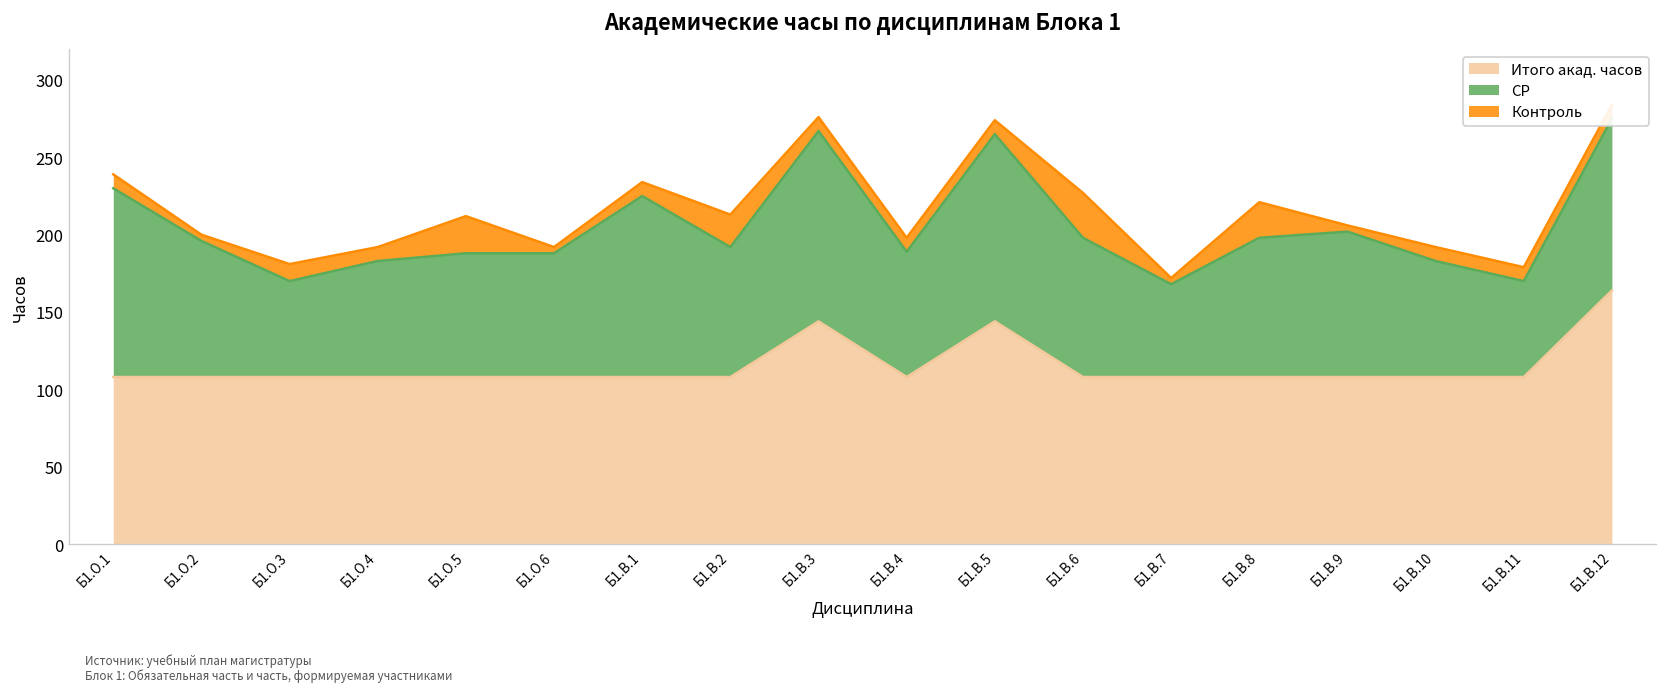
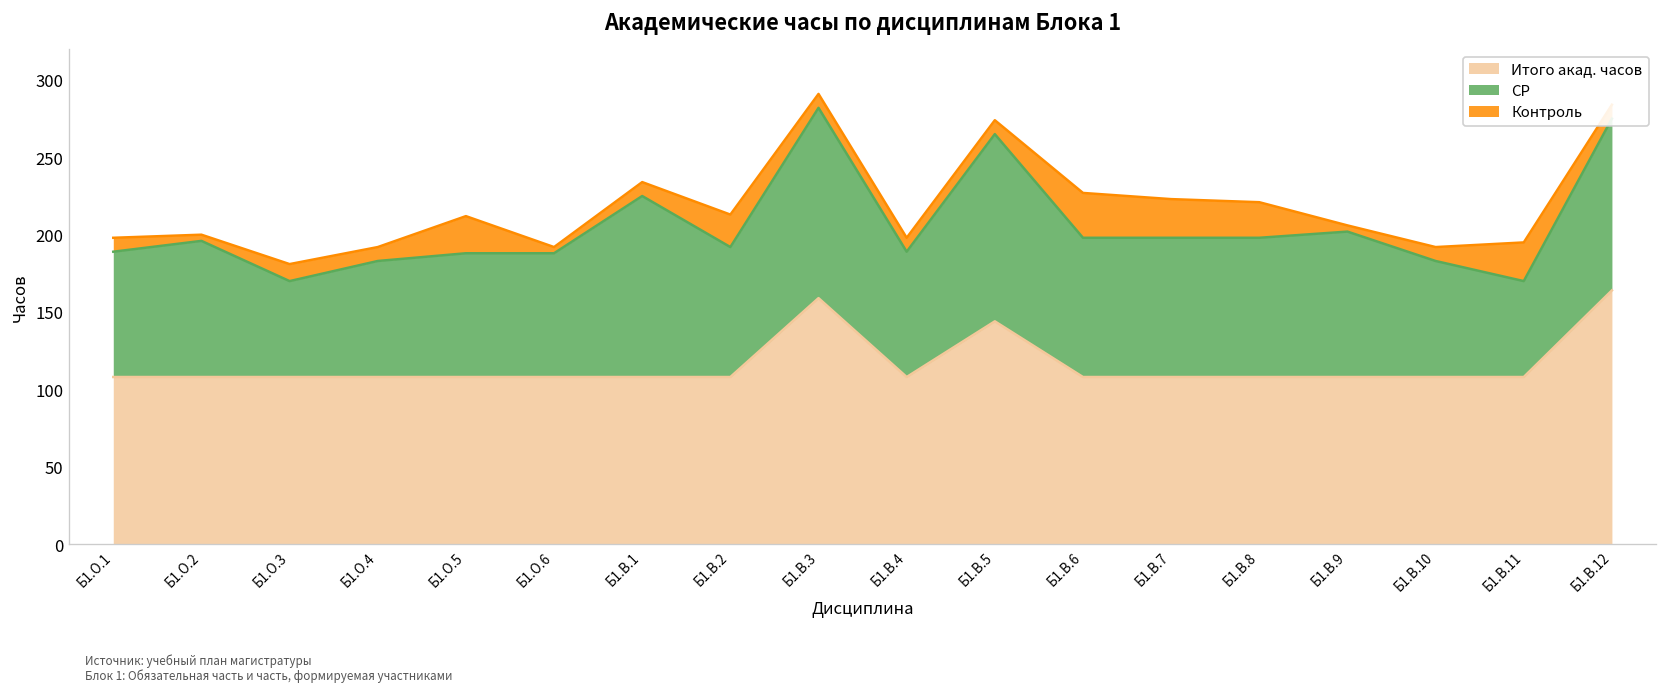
СР, Б1.О.1: 122 -> 81
Итого акад. часов, Б1.В.3: 144 -> 159
СР, Б1.В.7: 60 -> 90
Контроль, Б1.В.7: 4 -> 25
Контроль, Б1.В.11: 9 -> 25
